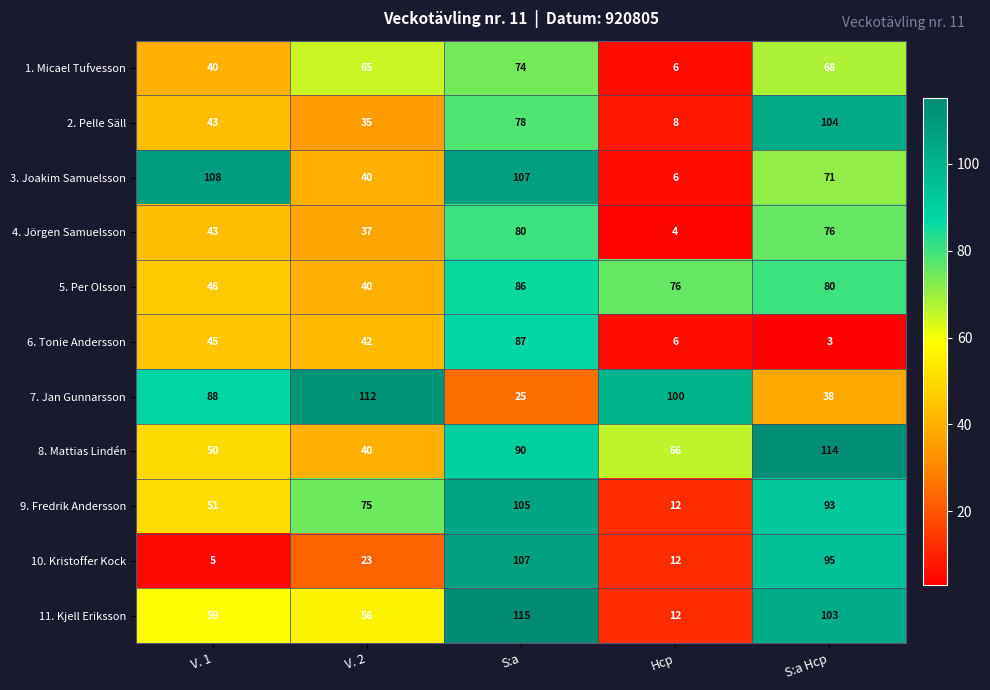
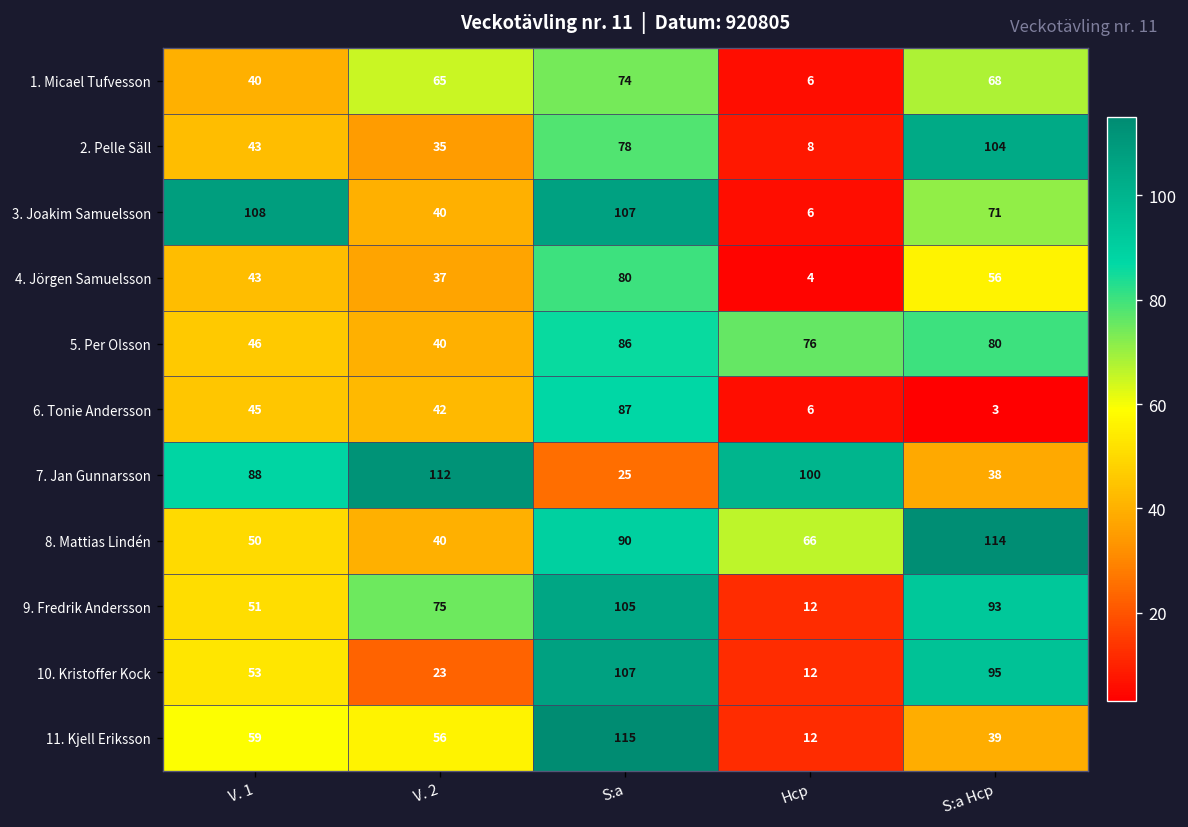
4. Jörgen Samuelsson, S:a Hcp: 76 -> 56
10. Kristoffer Kock, V. 1: 5 -> 53
11. Kjell Eriksson, S:a Hcp: 103 -> 39
